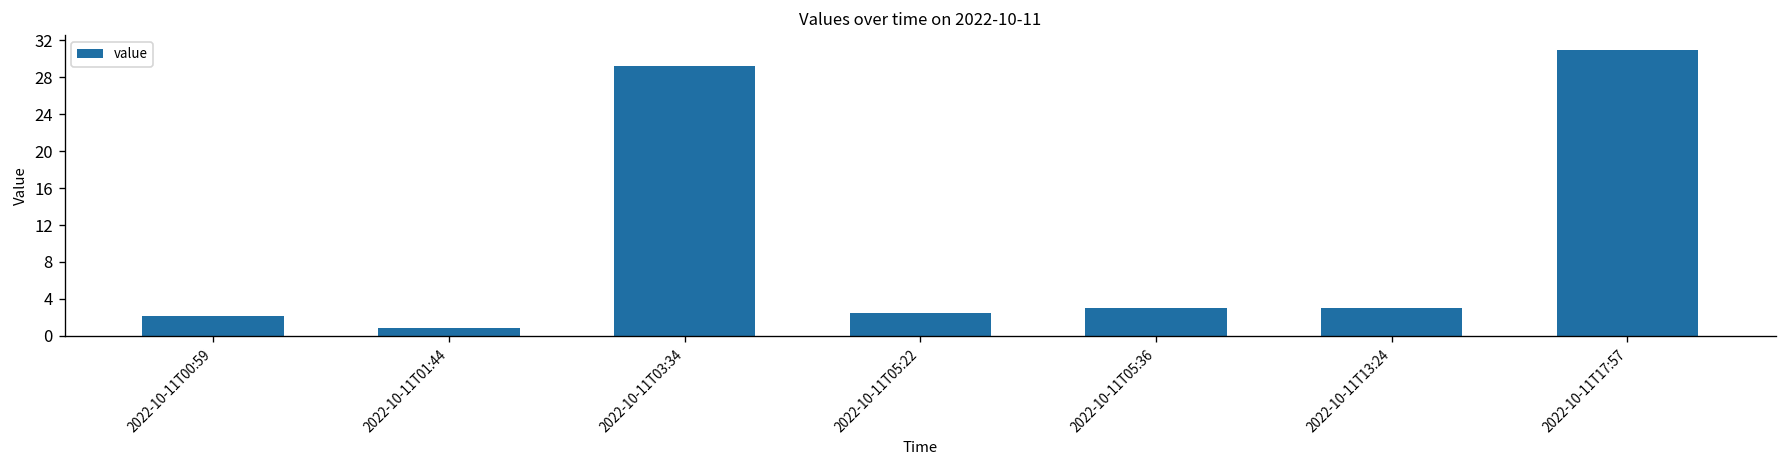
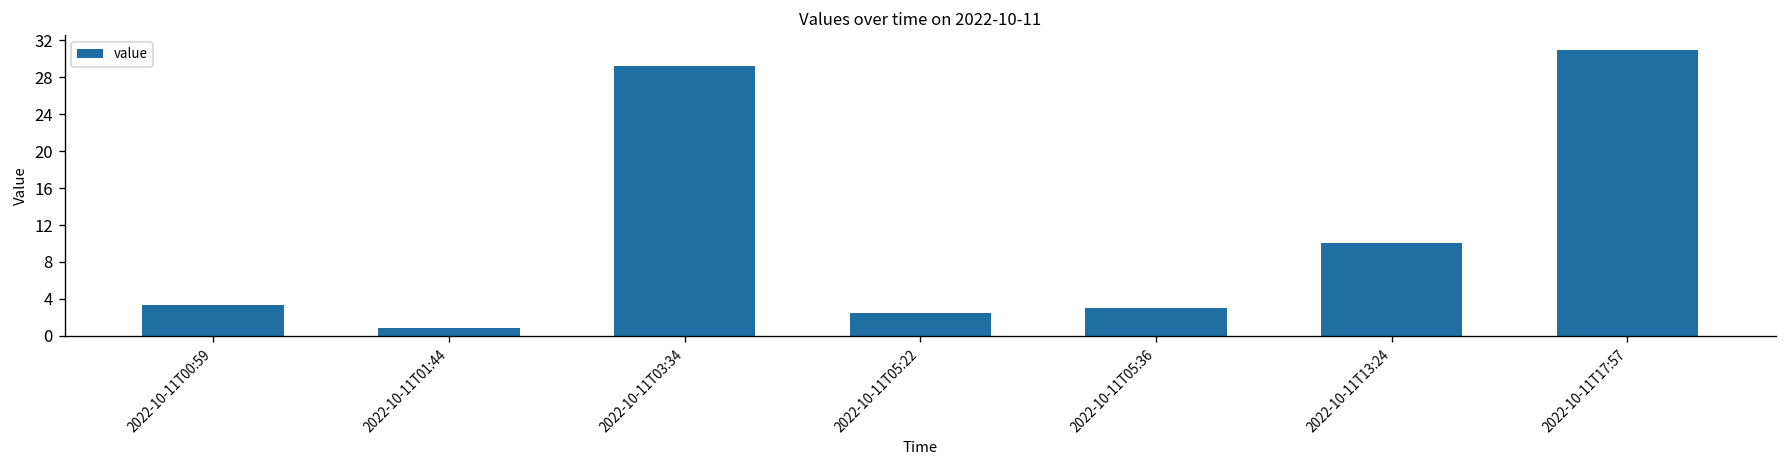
2022-10-11T00:59: 2 -> 3
2022-10-11T13:24: 3 -> 10
